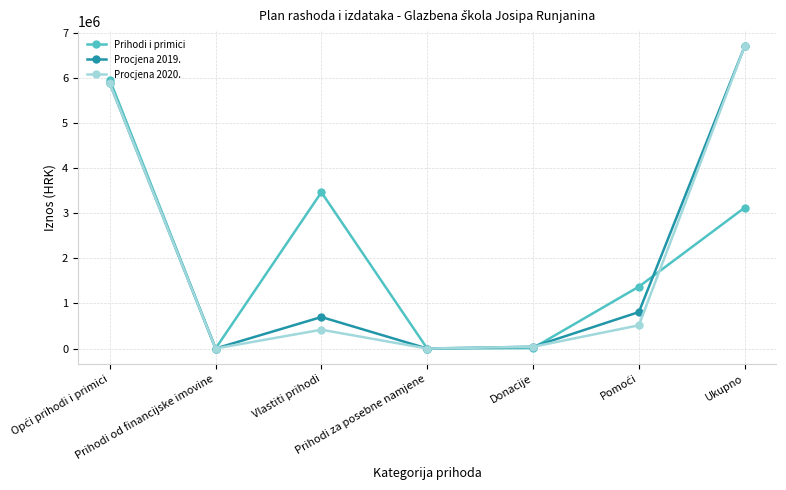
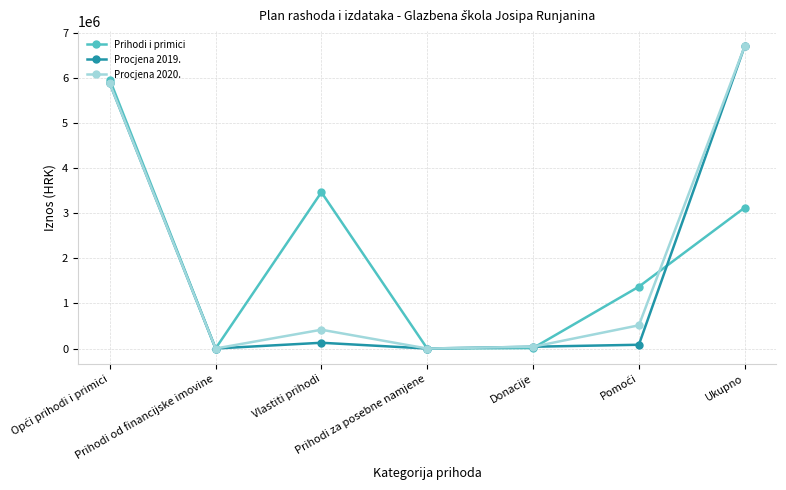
Procjena 2019., Vlastiti prihodi: 700000 -> 100000
Procjena 2019., Pomoći: 800000 -> 100000
